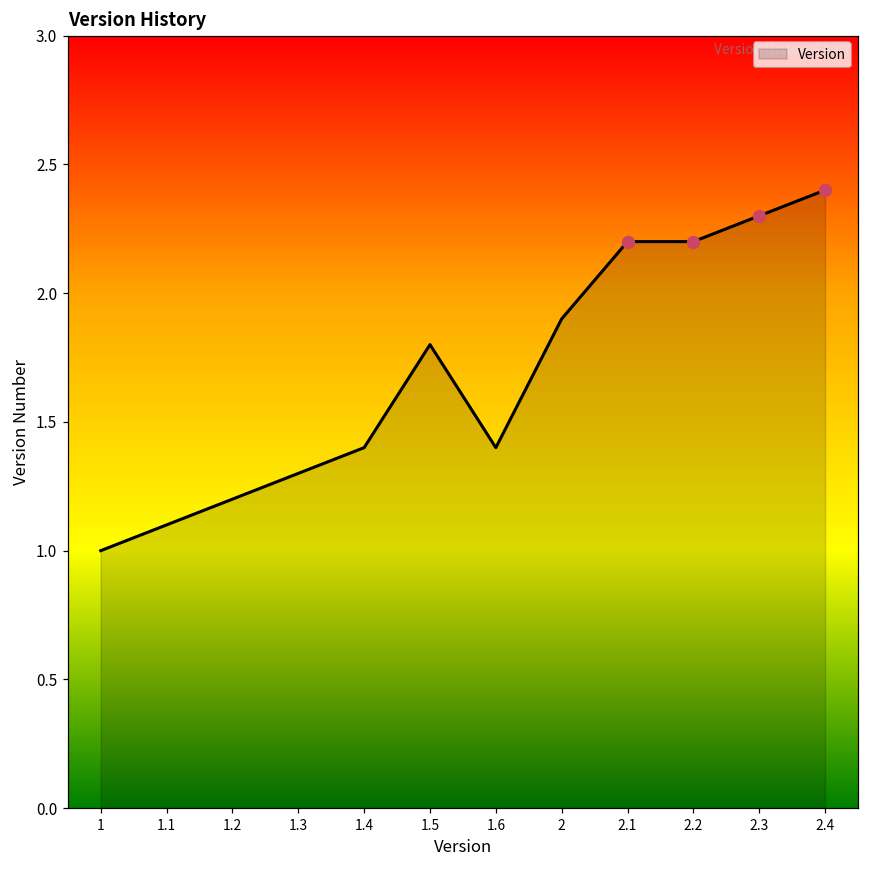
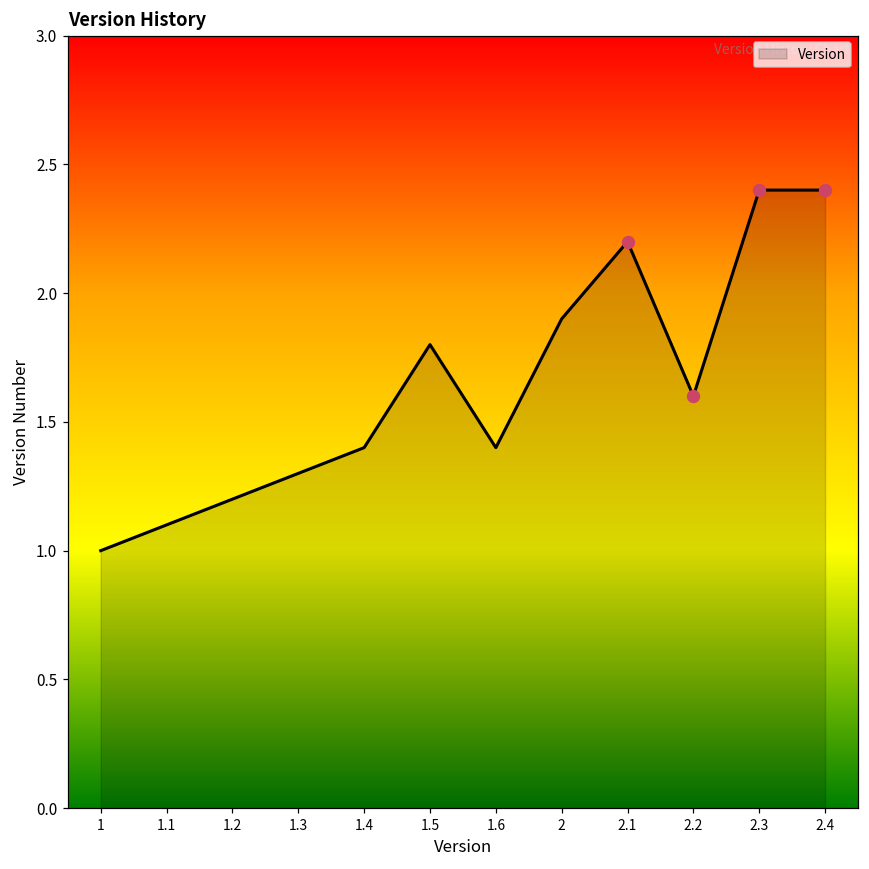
Version, 2.2: 2.2 -> 1.6
Version, 2.3: 2.3 -> 2.4
